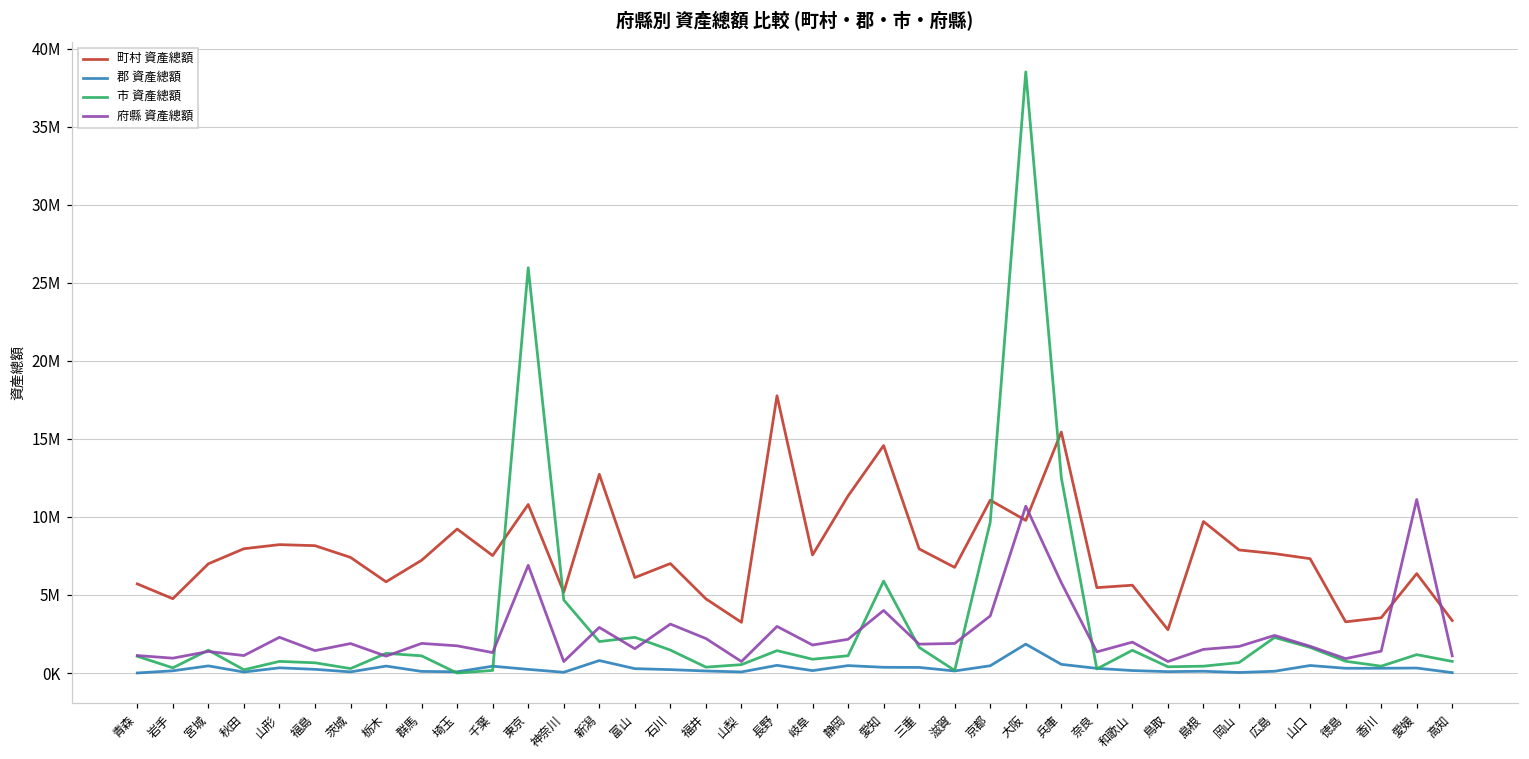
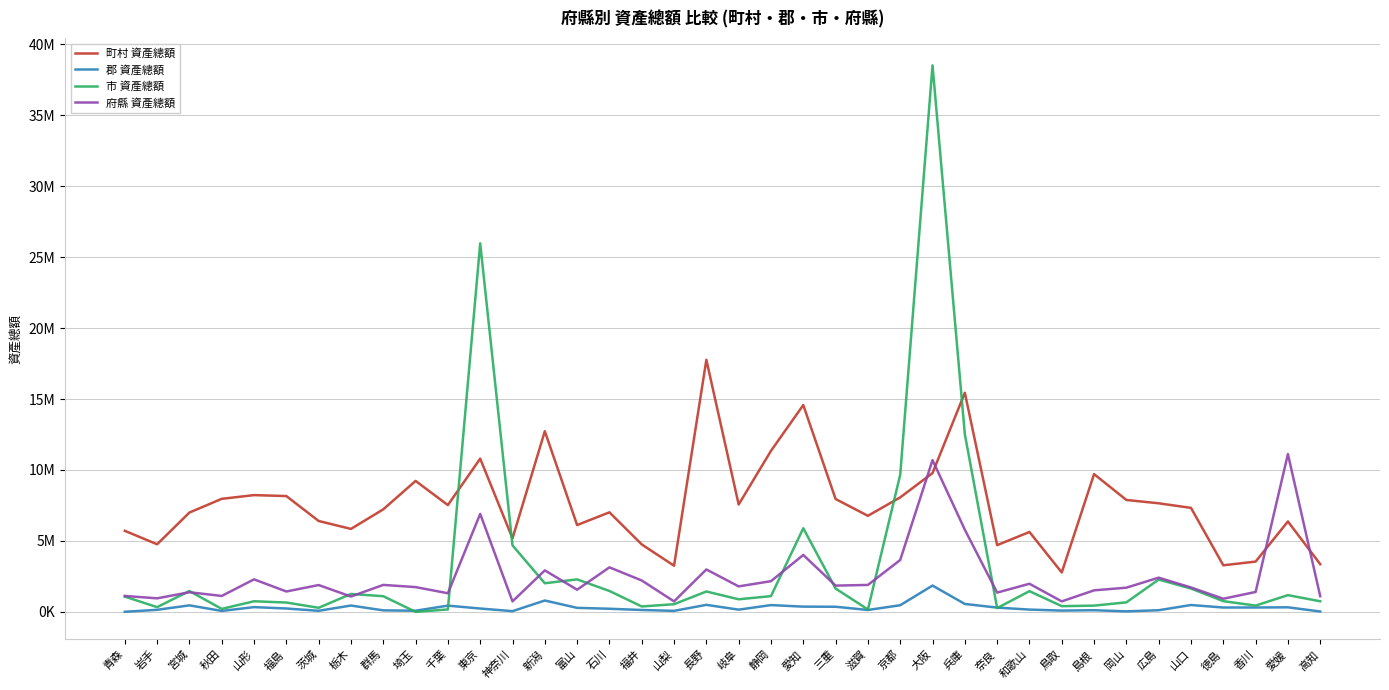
町村 資產總額, 茨城: 7400000 -> 6400000
町村 資產總額, 京都: 11100000 -> 8100000
町村 資產總額, 奈良: 5500000 -> 4700000
